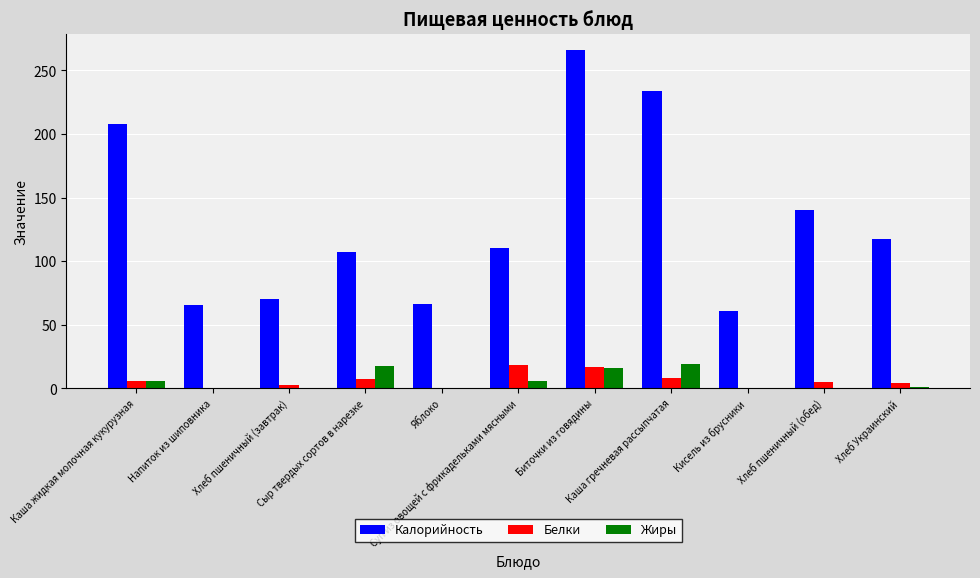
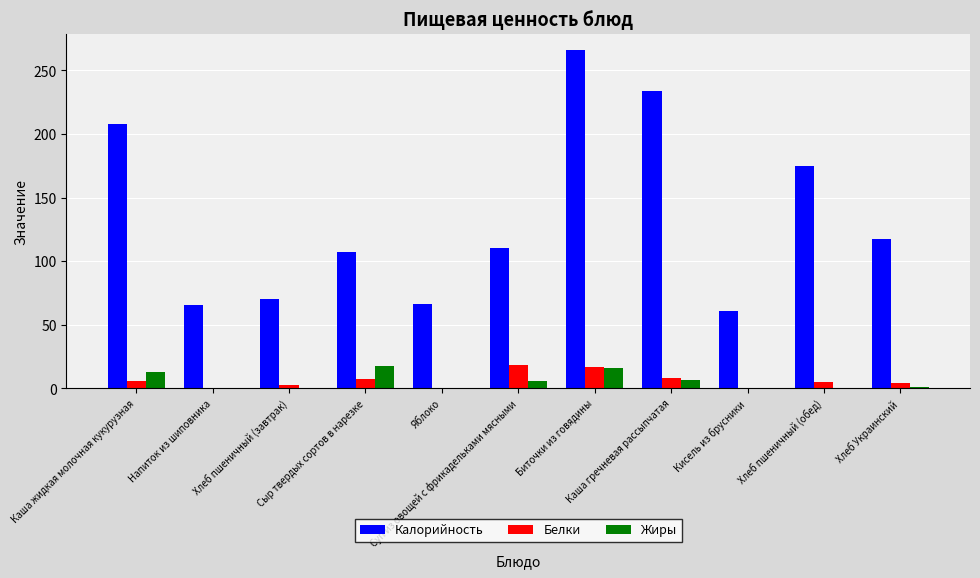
Жиры, Каша жидкая молочная кукурузная: 6 -> 13
Жиры, Каша гречневая рассыпчатая: 20 -> 6
Калорийность, Хлеб пшеничный (обед): 141 -> 175
